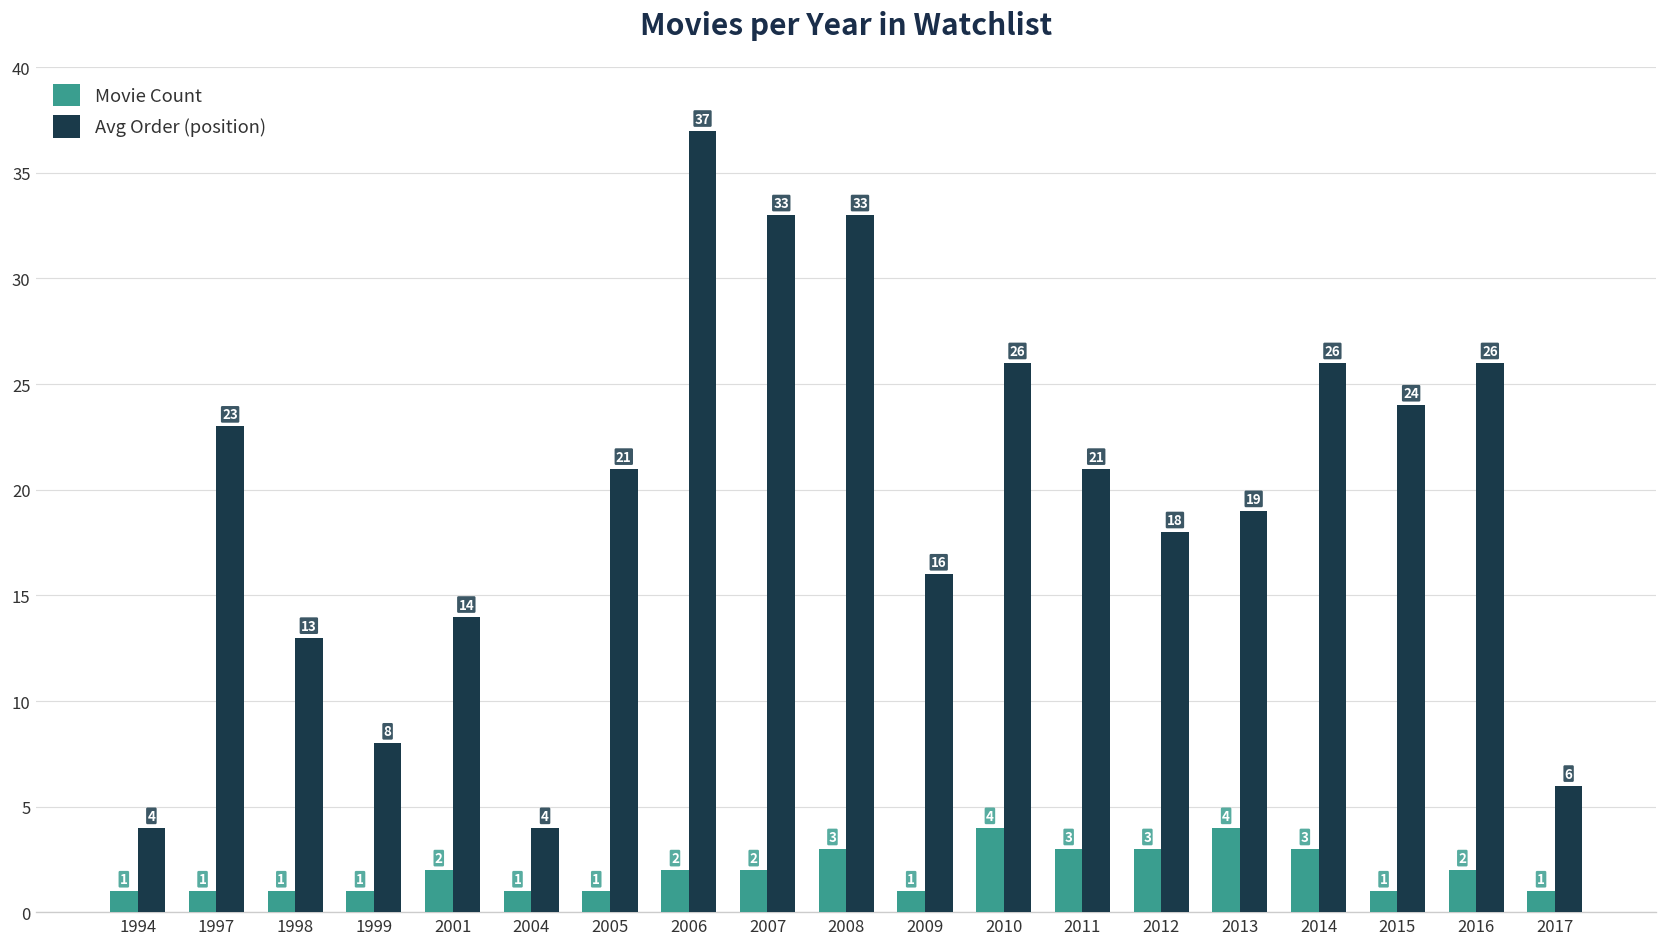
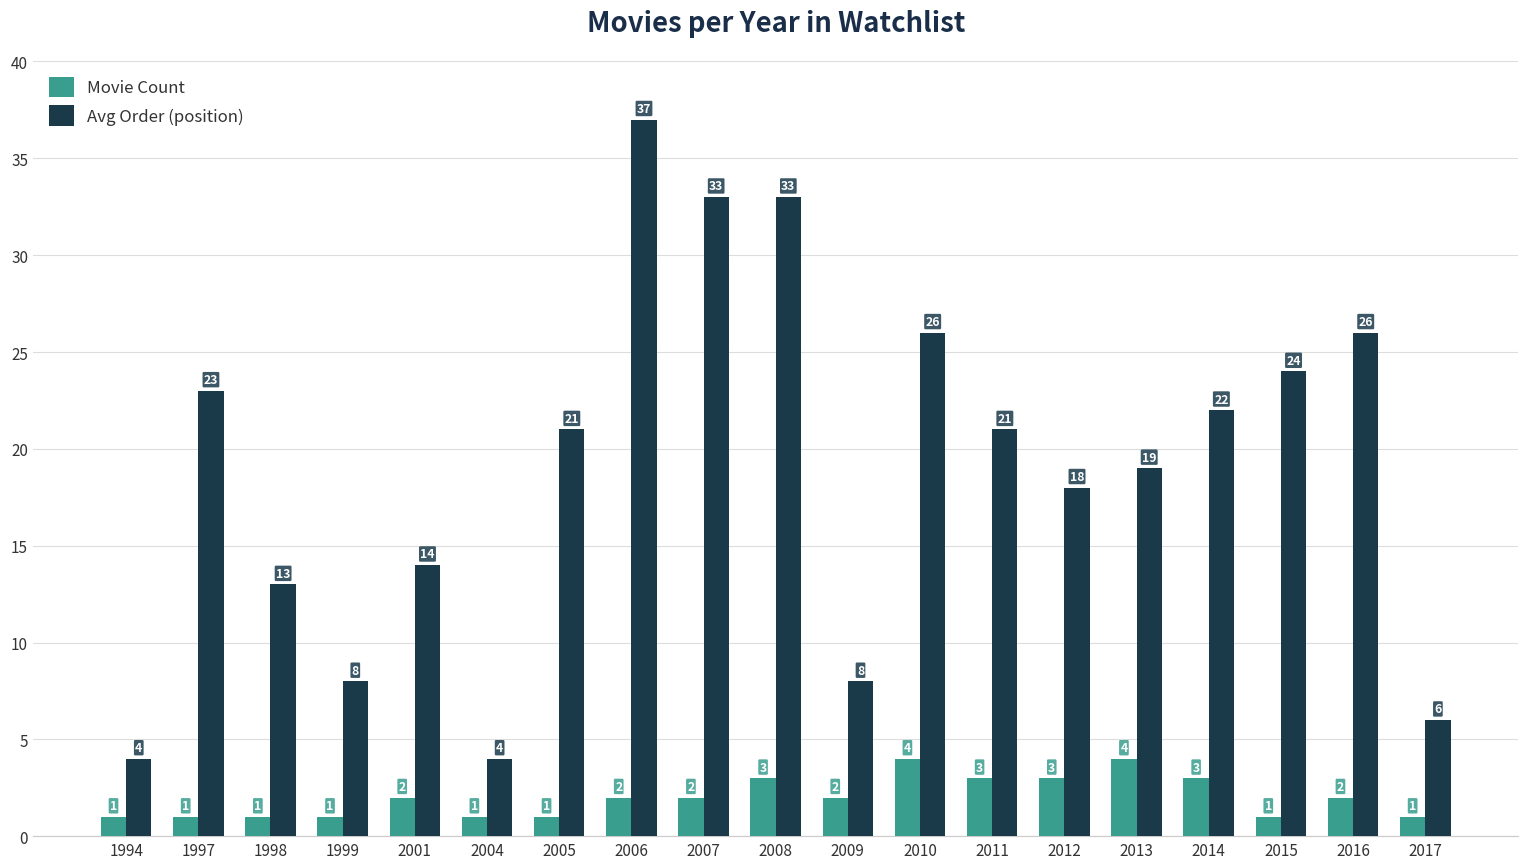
Movie Count, 2009: 1 -> 2
Avg Order (position), 2009: 16 -> 8
Avg Order (position), 2014: 26 -> 22
